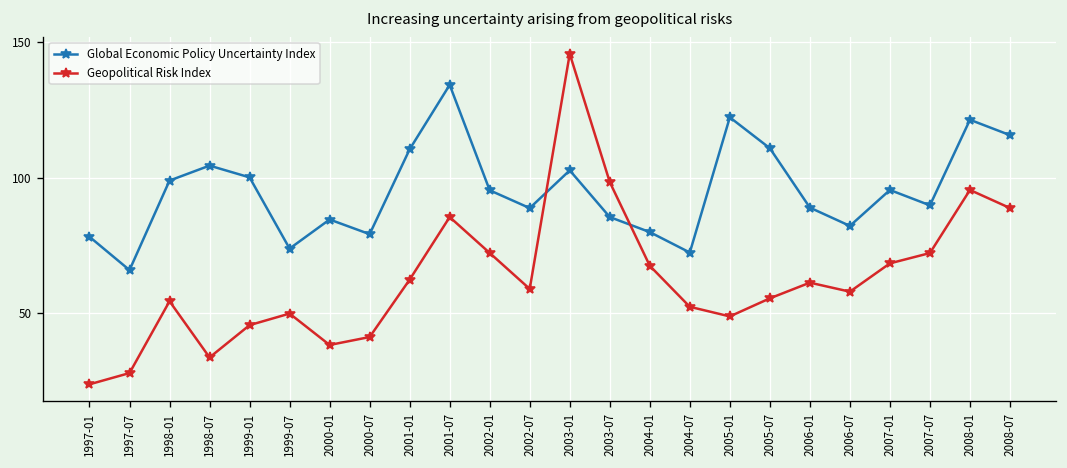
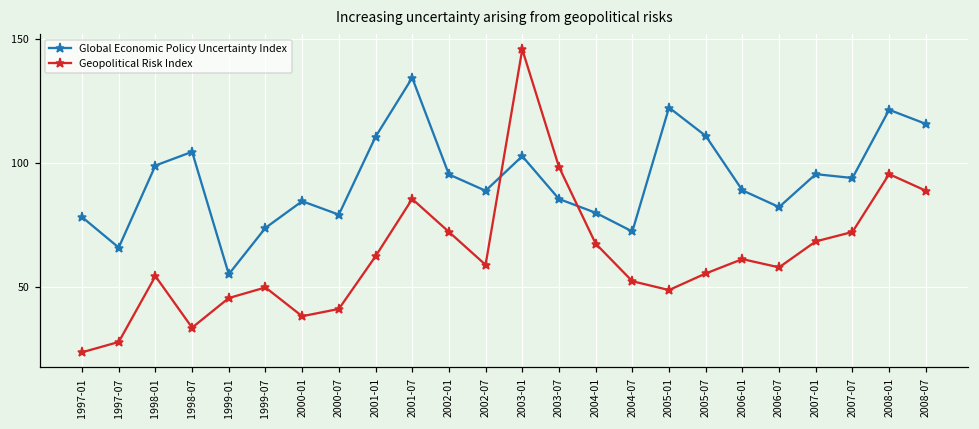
Global Economic Policy Uncertainty Index, 1999-01: 100 -> 55
Global Economic Policy Uncertainty Index, 2007-07: 90 -> 94
